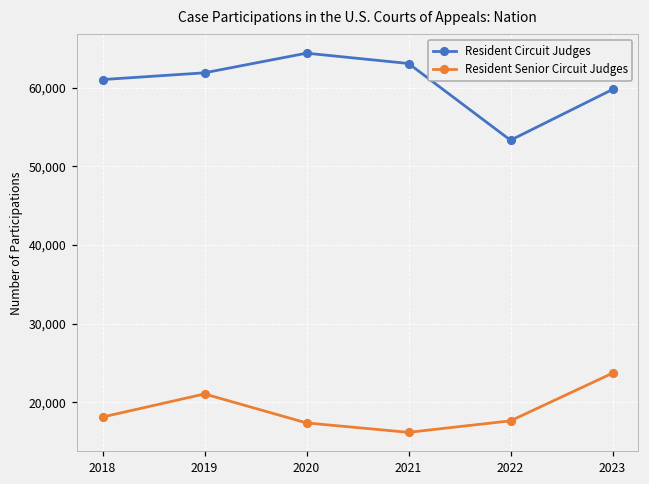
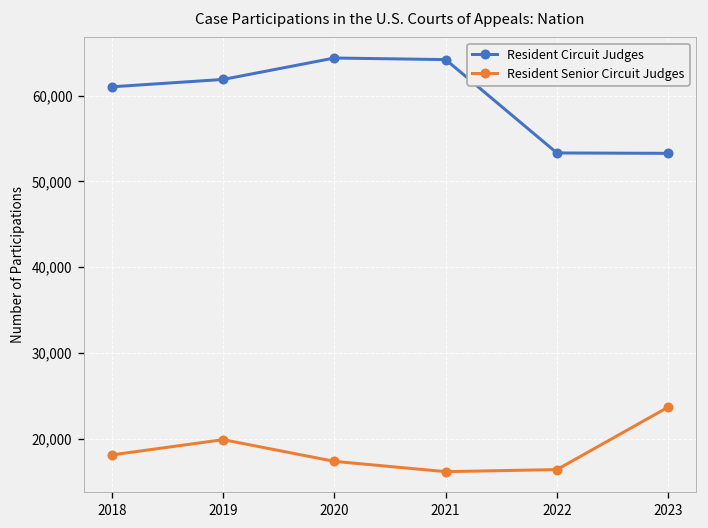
Resident Senior Circuit Judges, 2019: 21,000 -> 20,000
Resident Circuit Judges, 2021: 63,000 -> 64,000
Resident Senior Circuit Judges, 2022: 18,000 -> 16,000
Resident Circuit Judges, 2023: 60,000 -> 53,000
